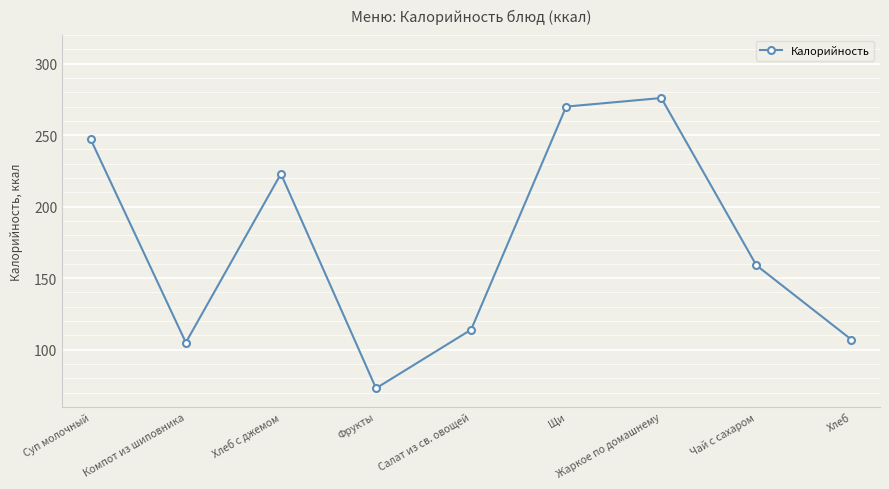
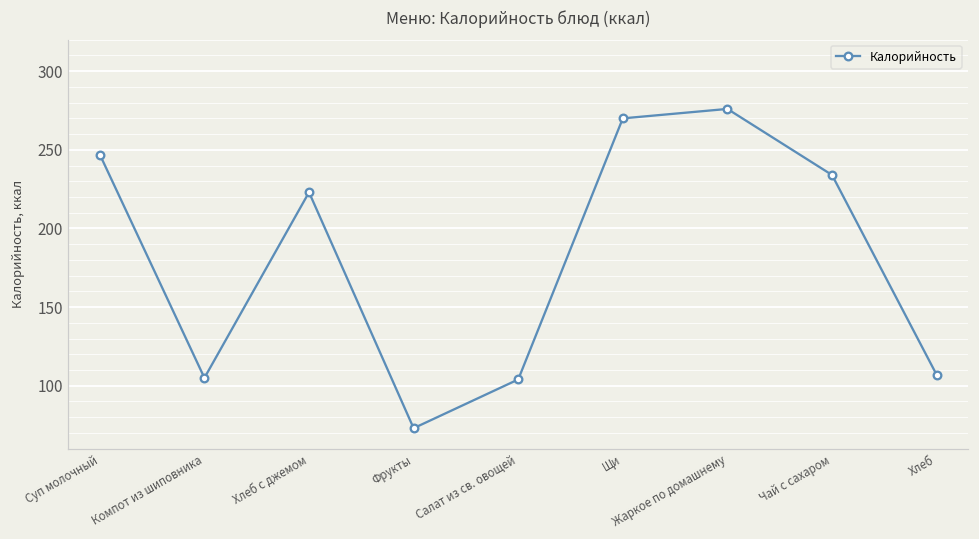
Салат из св. овощей: 114 -> 104
Чай с сахаром: 159 -> 234
